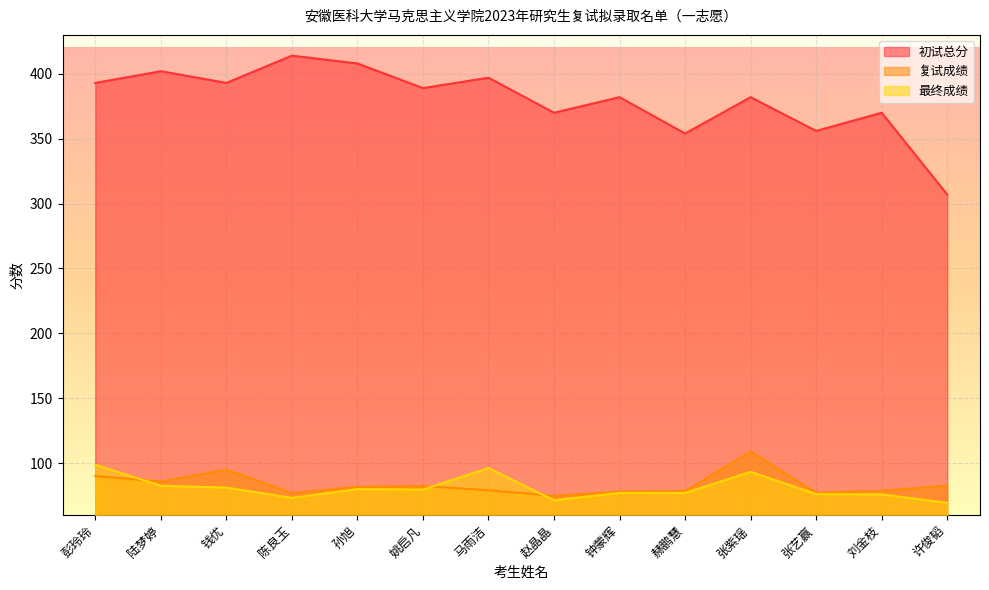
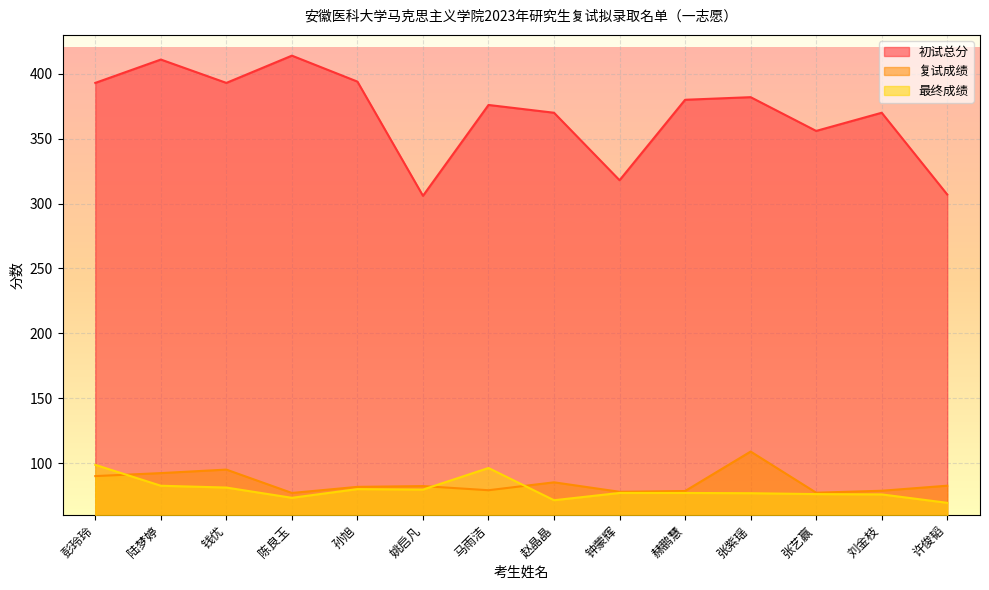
初试总分, 陆梦婷: 402 -> 411
复试成绩, 陆梦婷: 86 -> 92
初试总分, 孙旭: 408 -> 394
初试总分, 姚启凡: 389 -> 306
初试总分, 马雨洁: 397 -> 376
复试成绩, 赵晶晶: 75 -> 85
初试总分, 钟蒙辉: 382 -> 318
初试总分, 赫鹏慧: 354 -> 380
最终成绩, 张紫瑶: 93 -> 77
